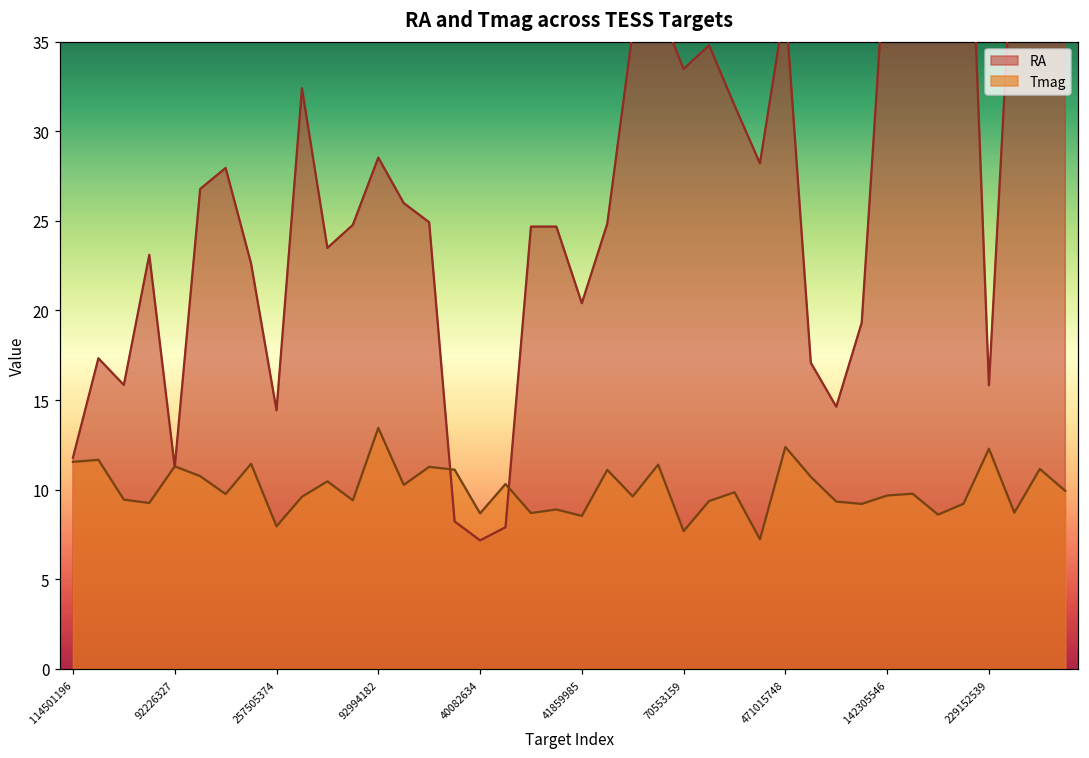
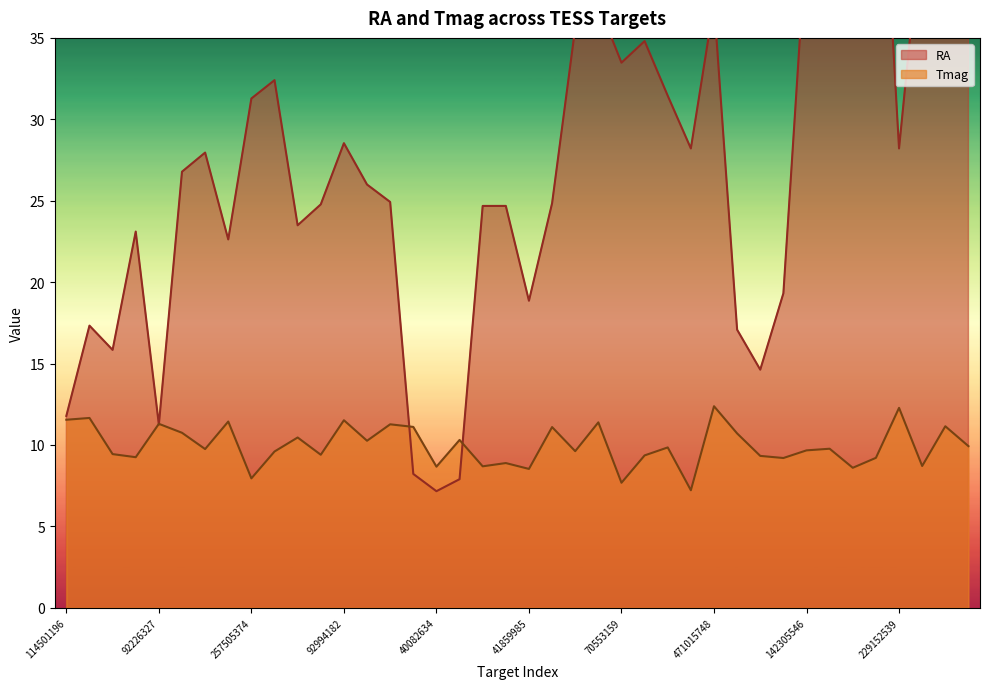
RA, 257505374: 14.4 -> 31.3
Tmag, 92994182: 13.4 -> 11.5
RA, 41859985: 20.4 -> 18.9
RA, 229152539: 15.8 -> 28.2
